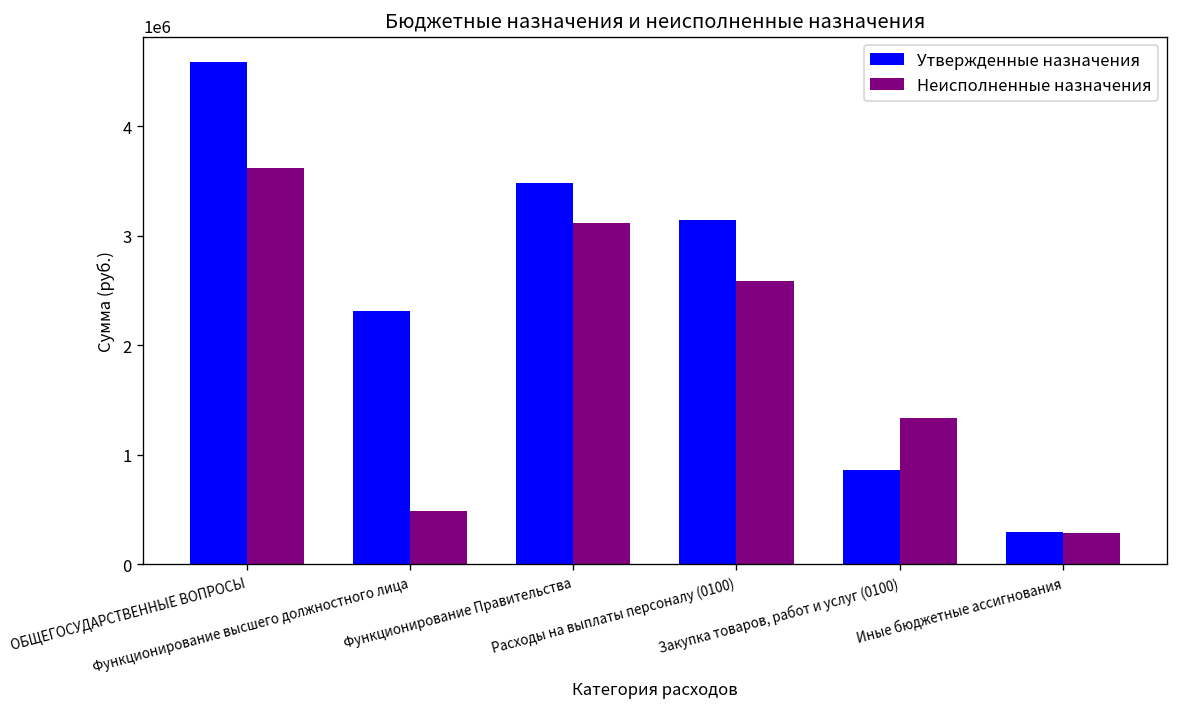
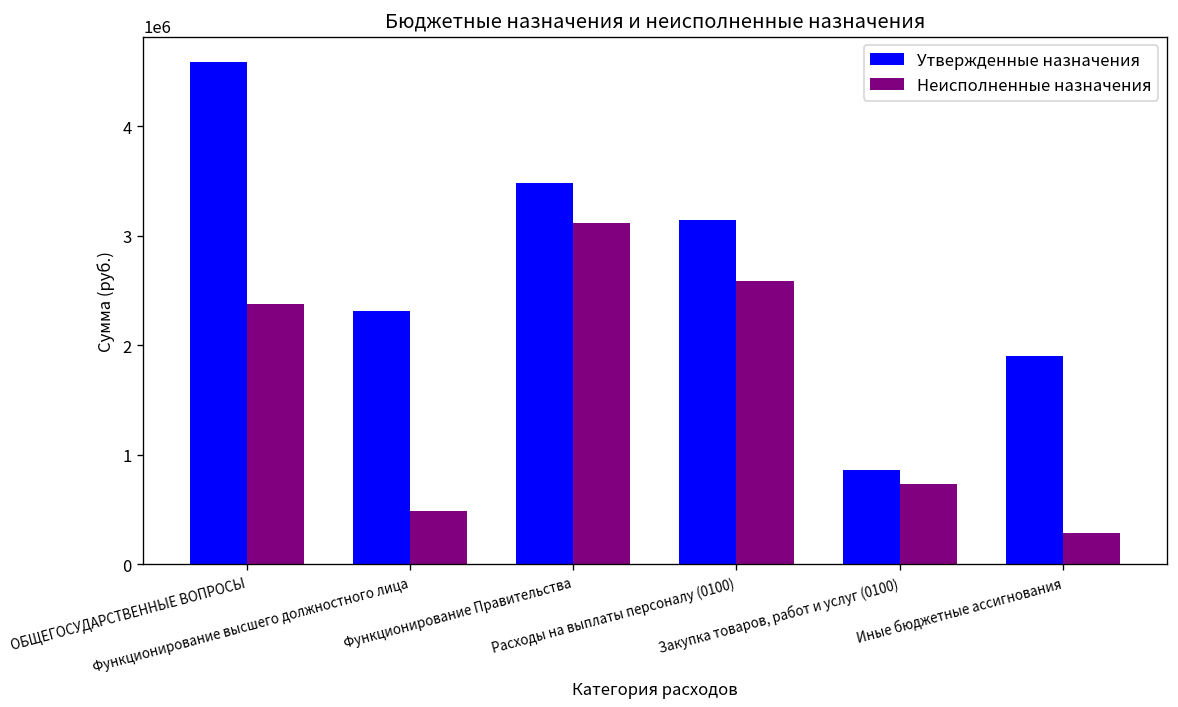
Неисполненные назначения, ОБЩЕГОСУДАРСТВЕННЫЕ ВОПРОСЫ: 3600000 -> 2400000
Неисполненные назначения, Закупка товаров, работ и услуг (0100): 1300000 -> 700000
Утвержденные назначения, Иные бюджетные ассигнования: 300000 -> 1900000
